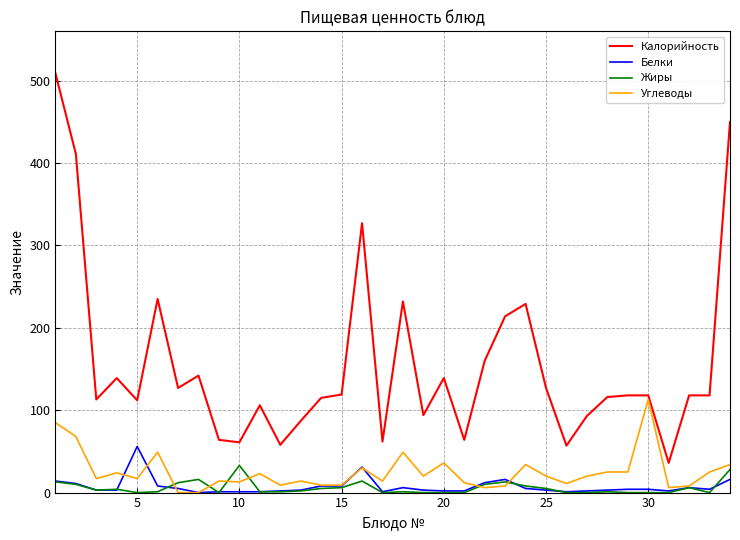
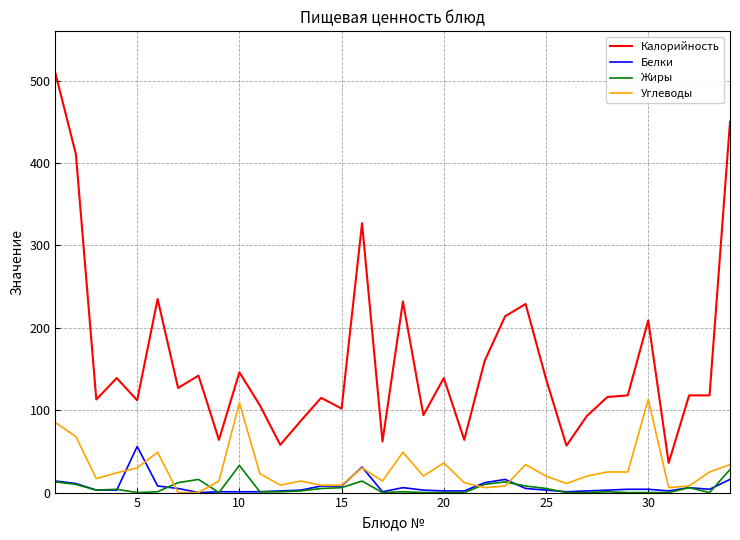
Углеводы, 5: 20 -> 30
Калорийность, 10: 60 -> 150
Углеводы, 10: 10 -> 110
Калорийность, 15: 120 -> 100
Калорийность, 25: 130 -> 140
Калорийность, 30: 120 -> 210
